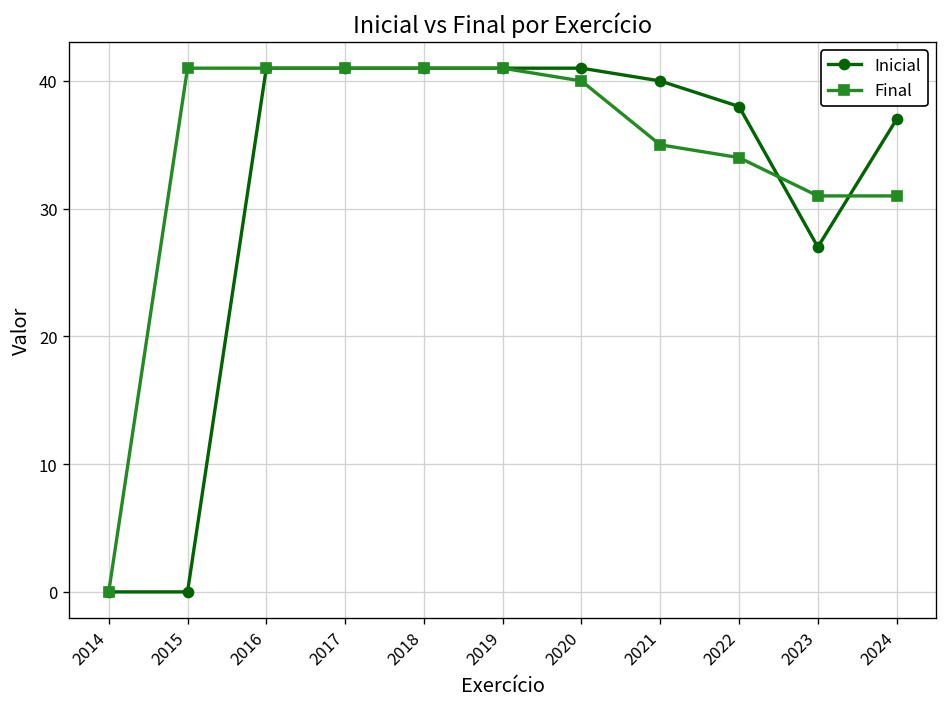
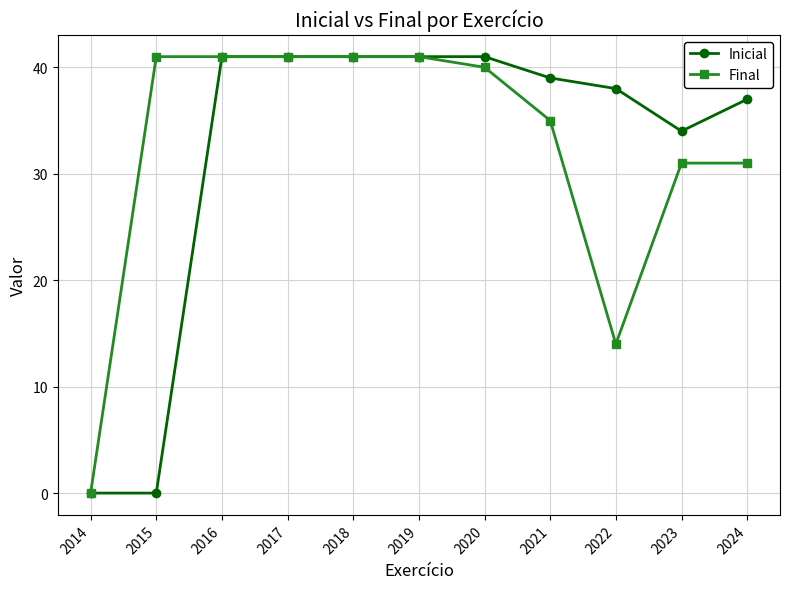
Inicial, 2021: 40 -> 39
Final, 2022: 34 -> 14
Inicial, 2023: 27 -> 34
